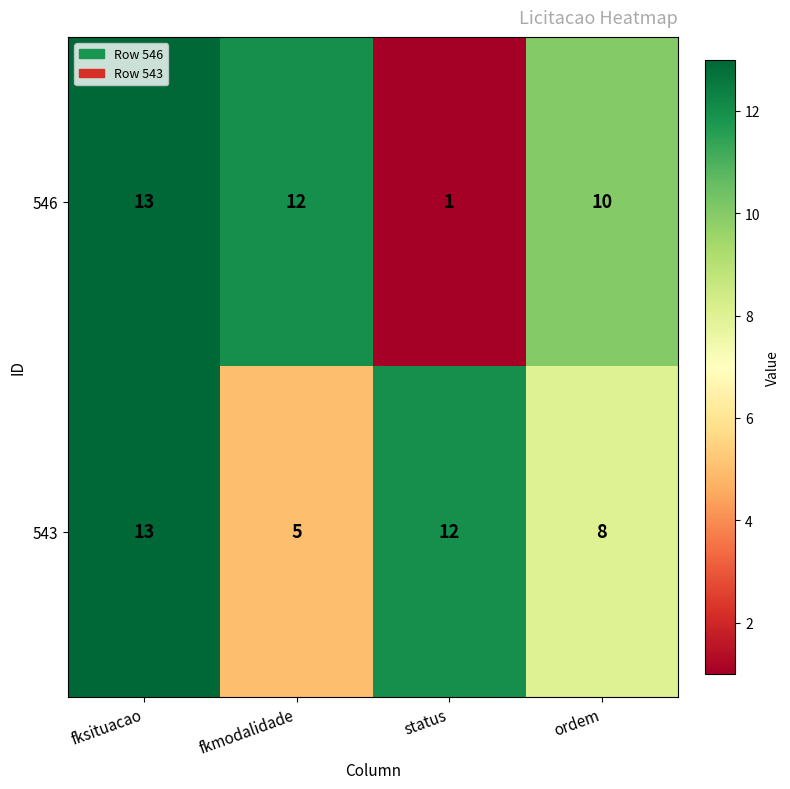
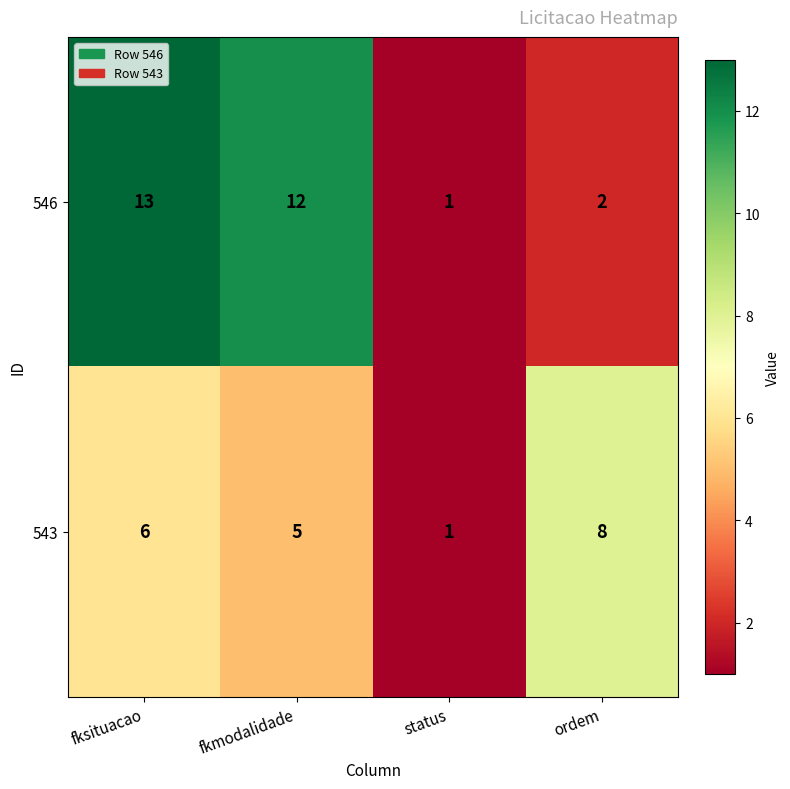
546, ordem: 10 -> 2
543, fksituacao: 13 -> 6
543, status: 12 -> 1
